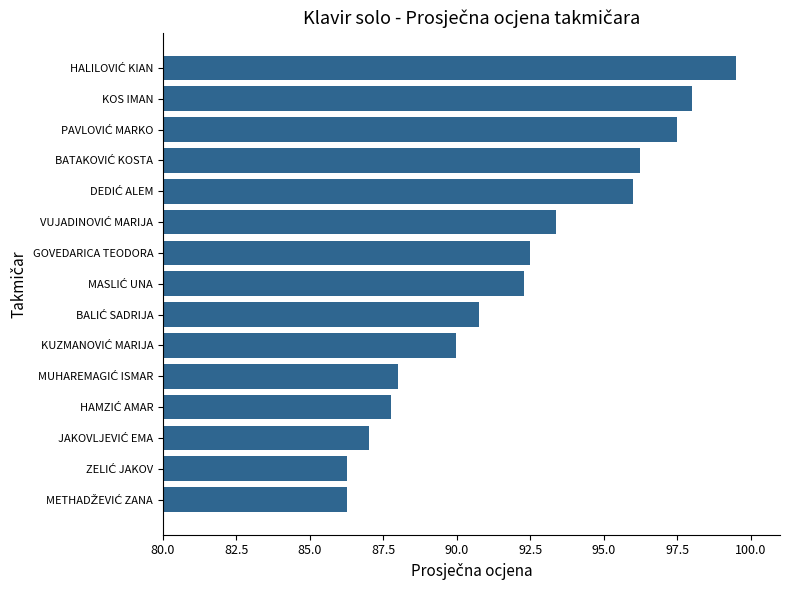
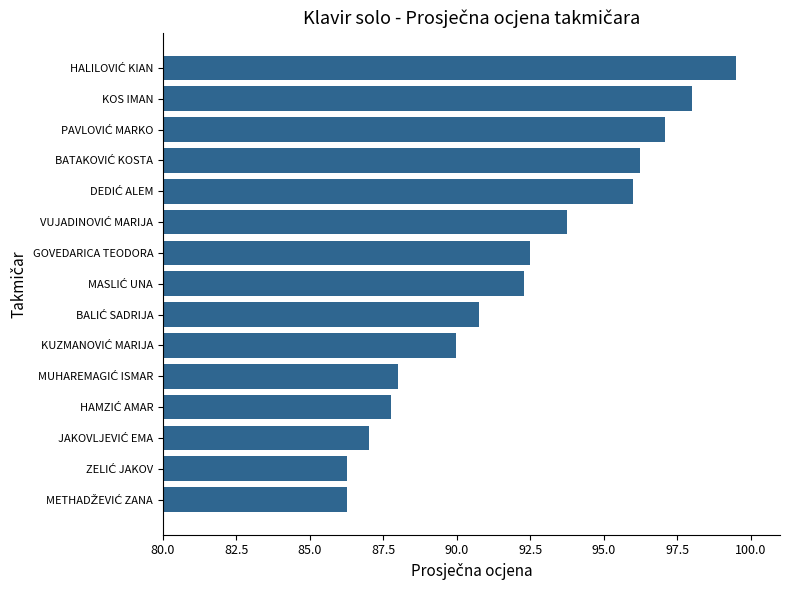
PAVLOVIĆ MARKO: 97.5 -> 97.1
VUJADINOVIĆ MARIJA: 93.4 -> 93.8
